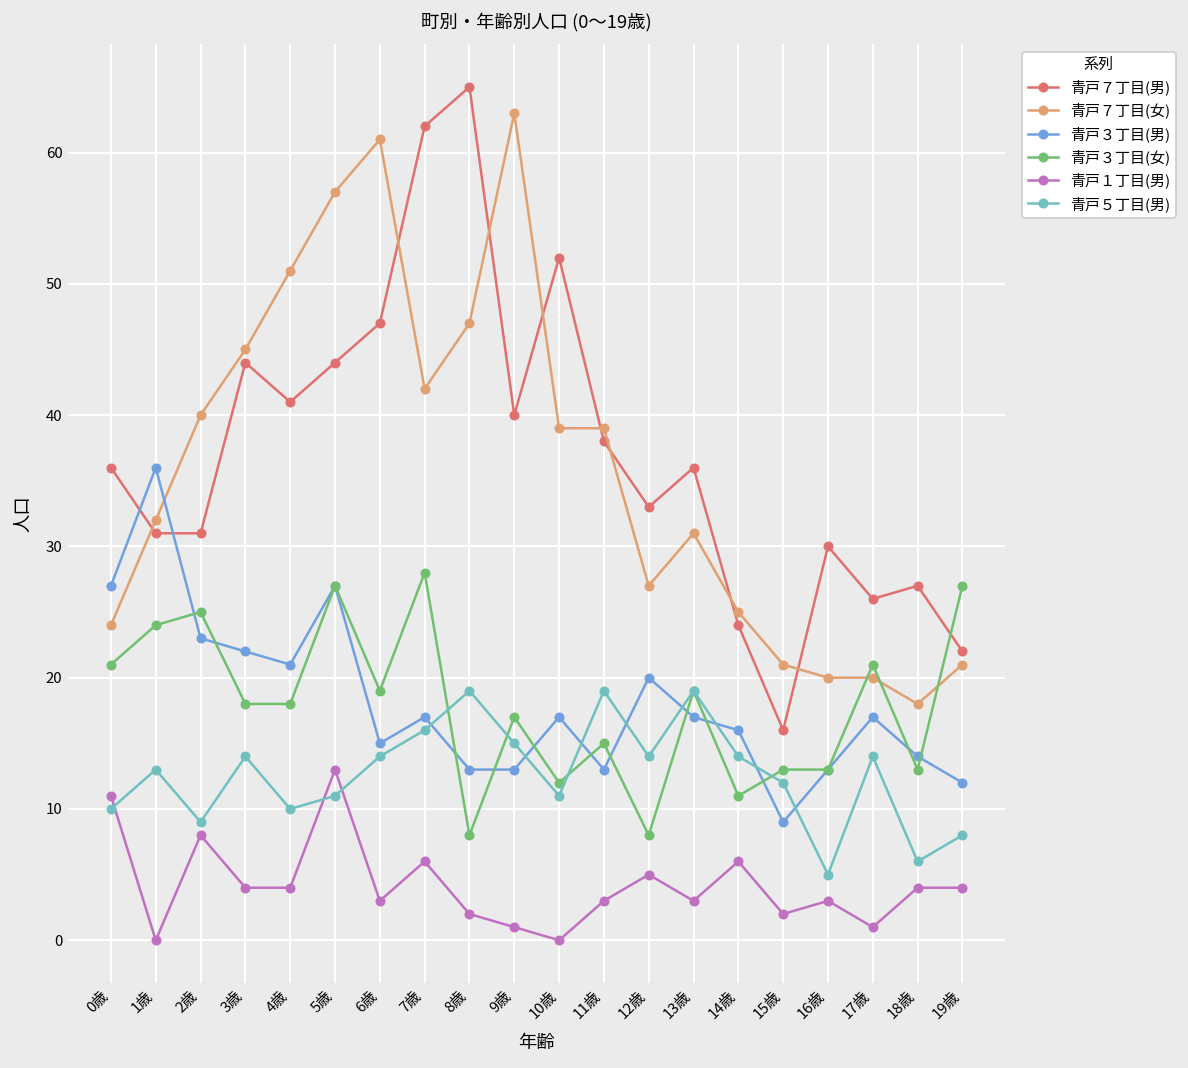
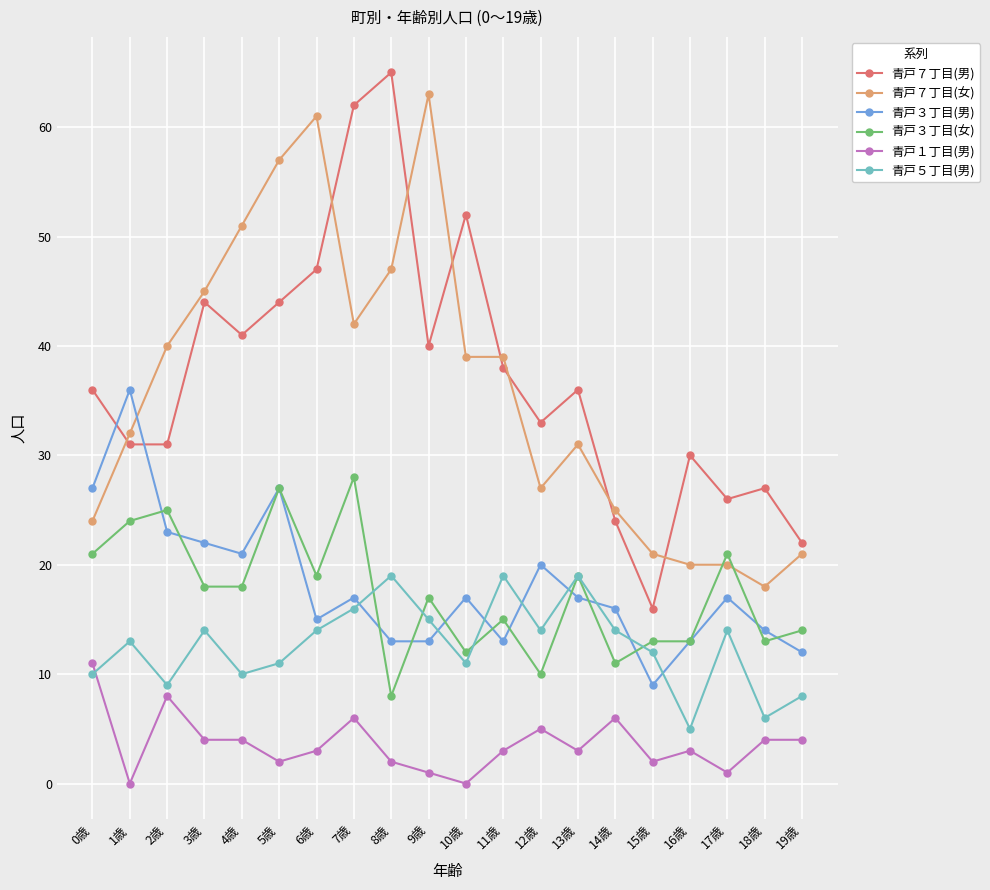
青戸１丁目(男), 5歳: 13 -> 2
青戸３丁目(女), 12歳: 8 -> 10
青戸３丁目(女), 19歳: 27 -> 14
